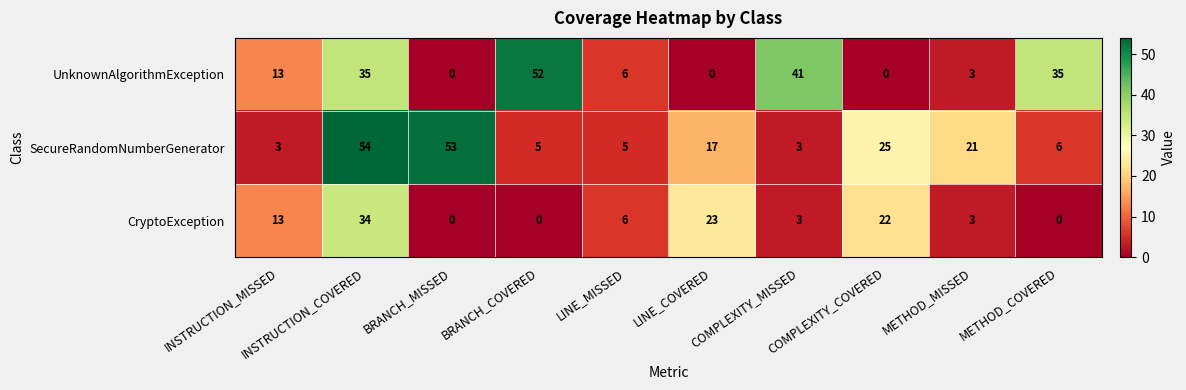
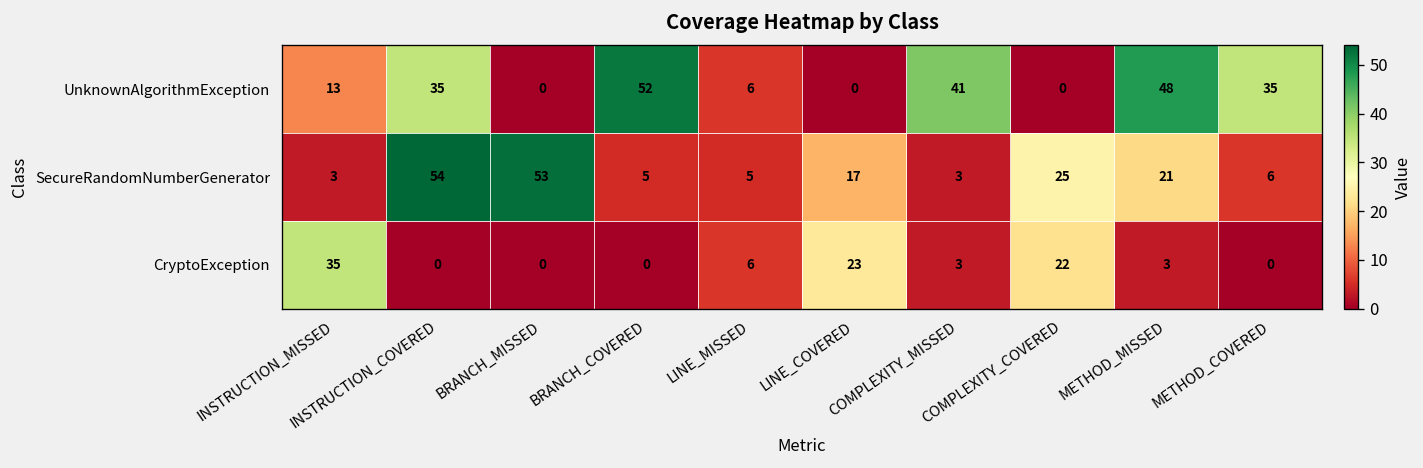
UnknownAlgorithmException, METHOD_MISSED: 3 -> 48
CryptoException, INSTRUCTION_MISSED: 13 -> 35
CryptoException, INSTRUCTION_COVERED: 34 -> 0
